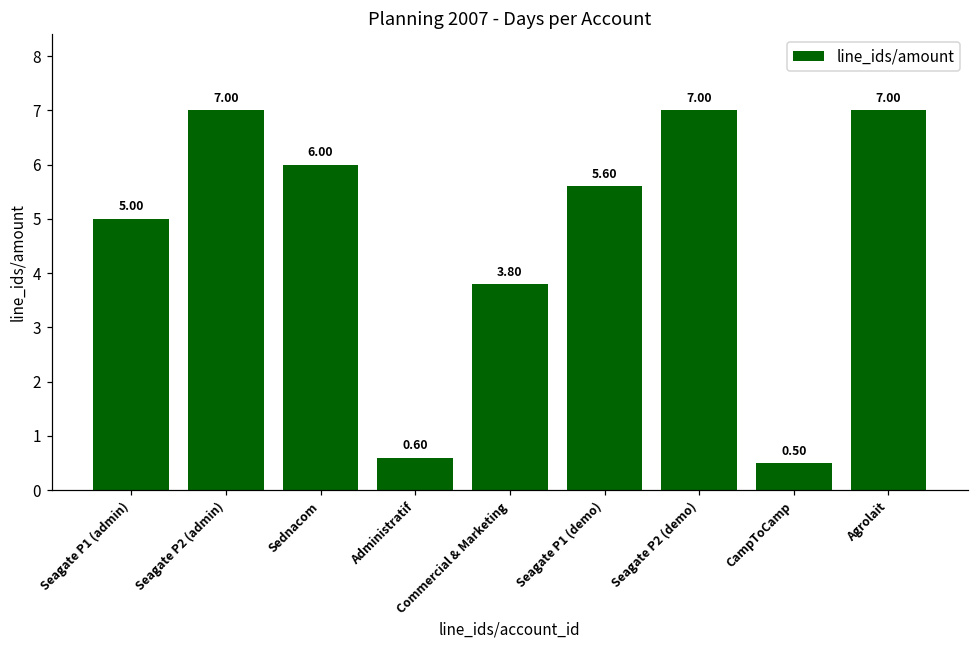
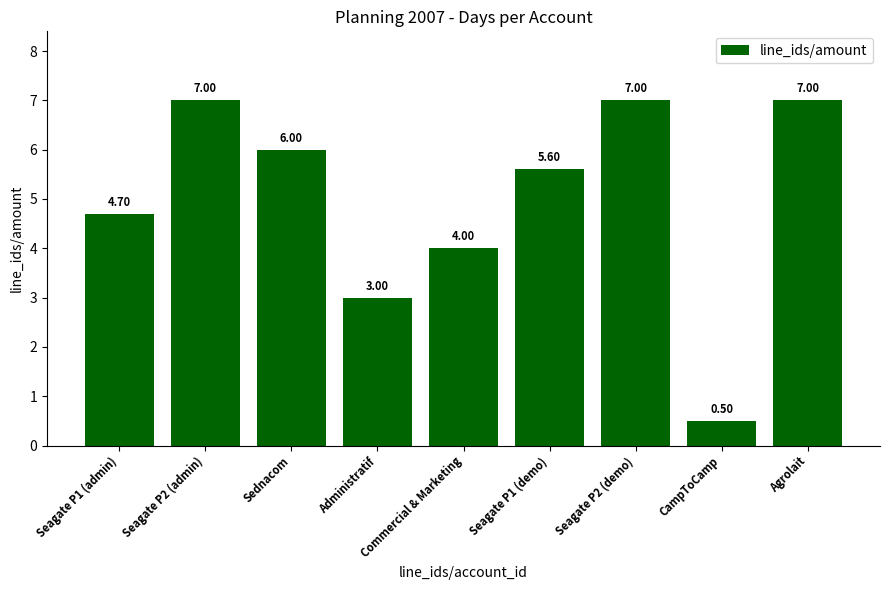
Seagate P1 (admin): 5.00 -> 4.70
Administratif: 0.60 -> 3.00
Commercial & Marketing: 3.80 -> 4.00
